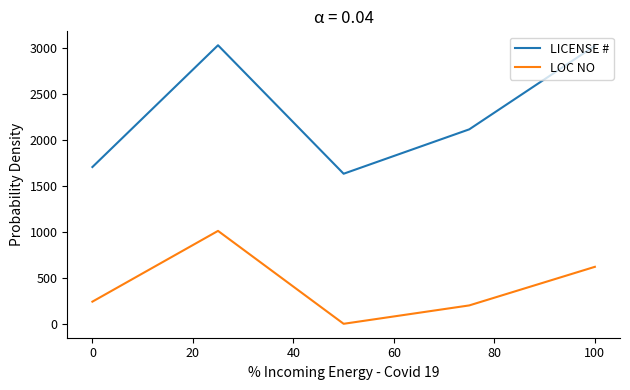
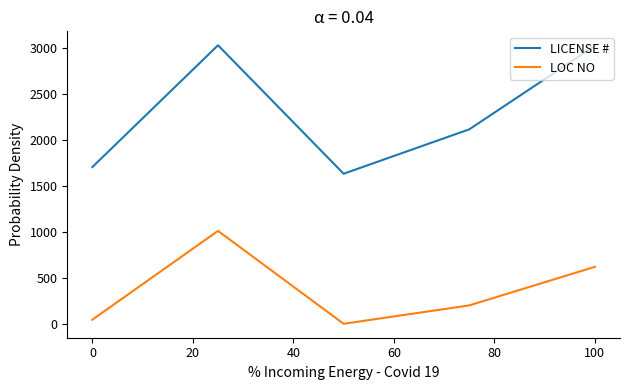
LOC NO, 0: 200 -> 0
